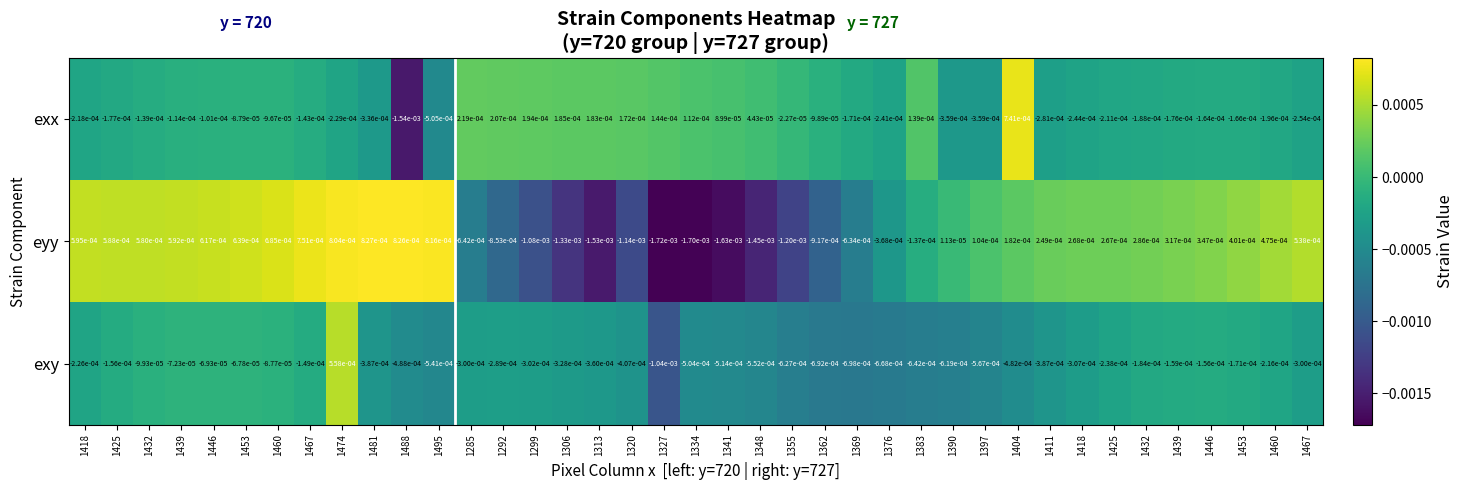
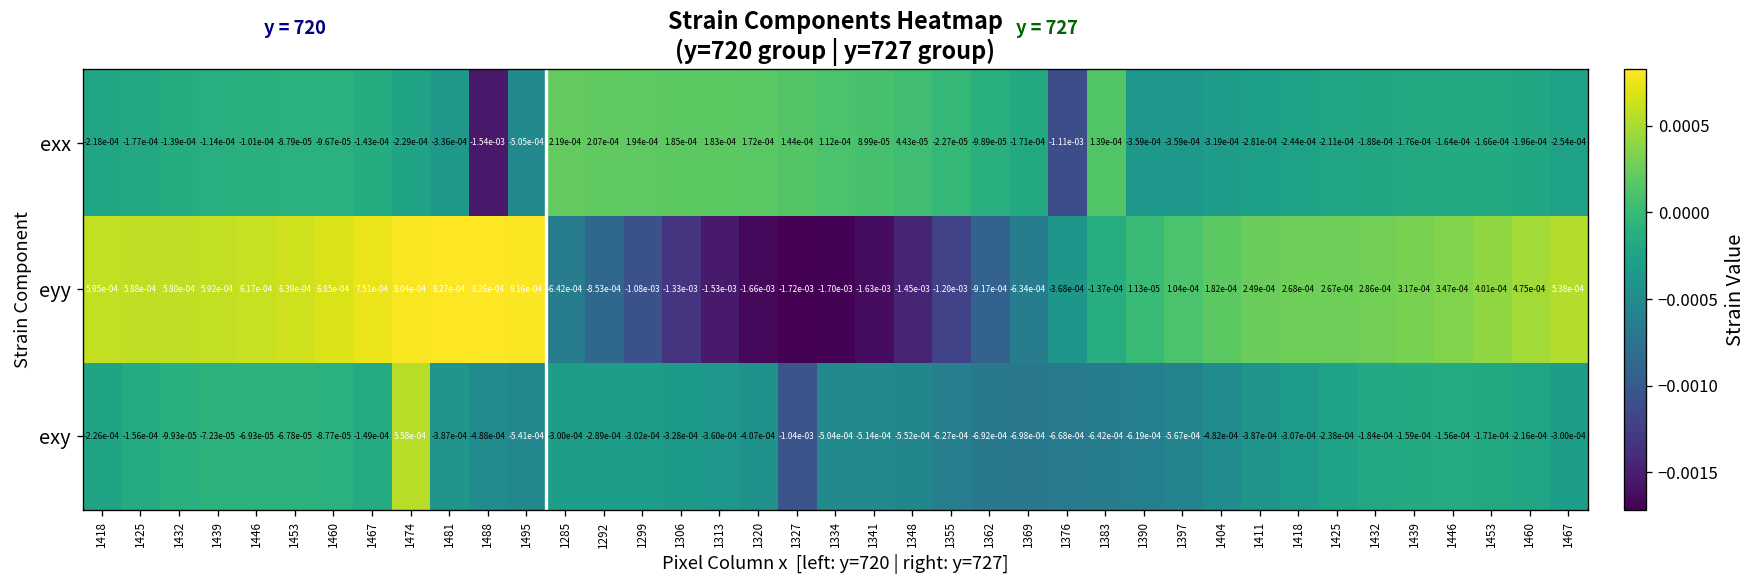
exx, 1376: -2.41e-04 -> -1.11e-03
exx, 1404: 7.41e-04 -> -3.19e-04
eyy, 1320: -1.14e-03 -> -1.66e-03
